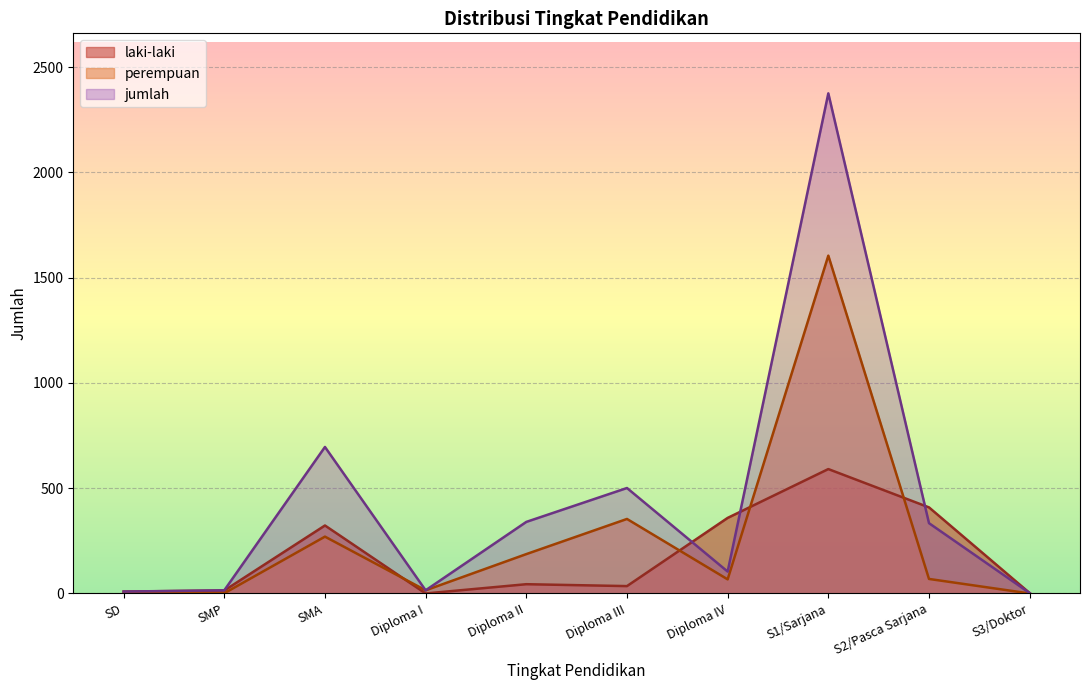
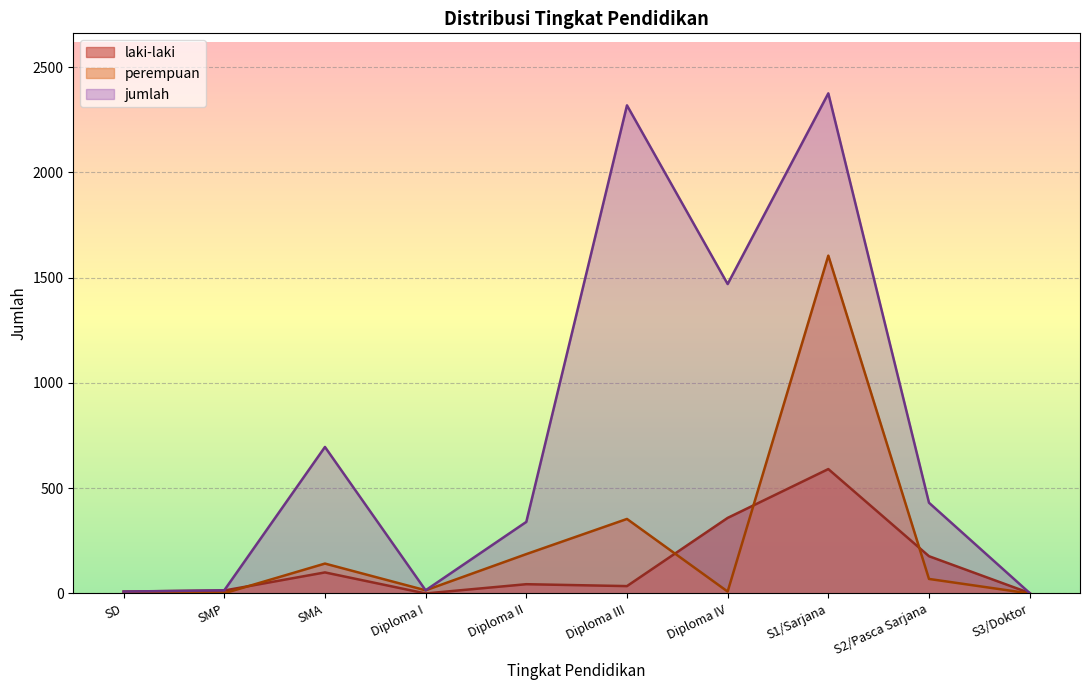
laki-laki, SMA: 320 -> 100
perempuan, SMA: 270 -> 140
jumlah, Diploma III: 500 -> 2320
perempuan, Diploma IV: 70 -> 10
jumlah, Diploma IV: 100 -> 1470
laki-laki, S2/Pasca Sarjana: 410 -> 180
jumlah, S2/Pasca Sarjana: 330 -> 430
